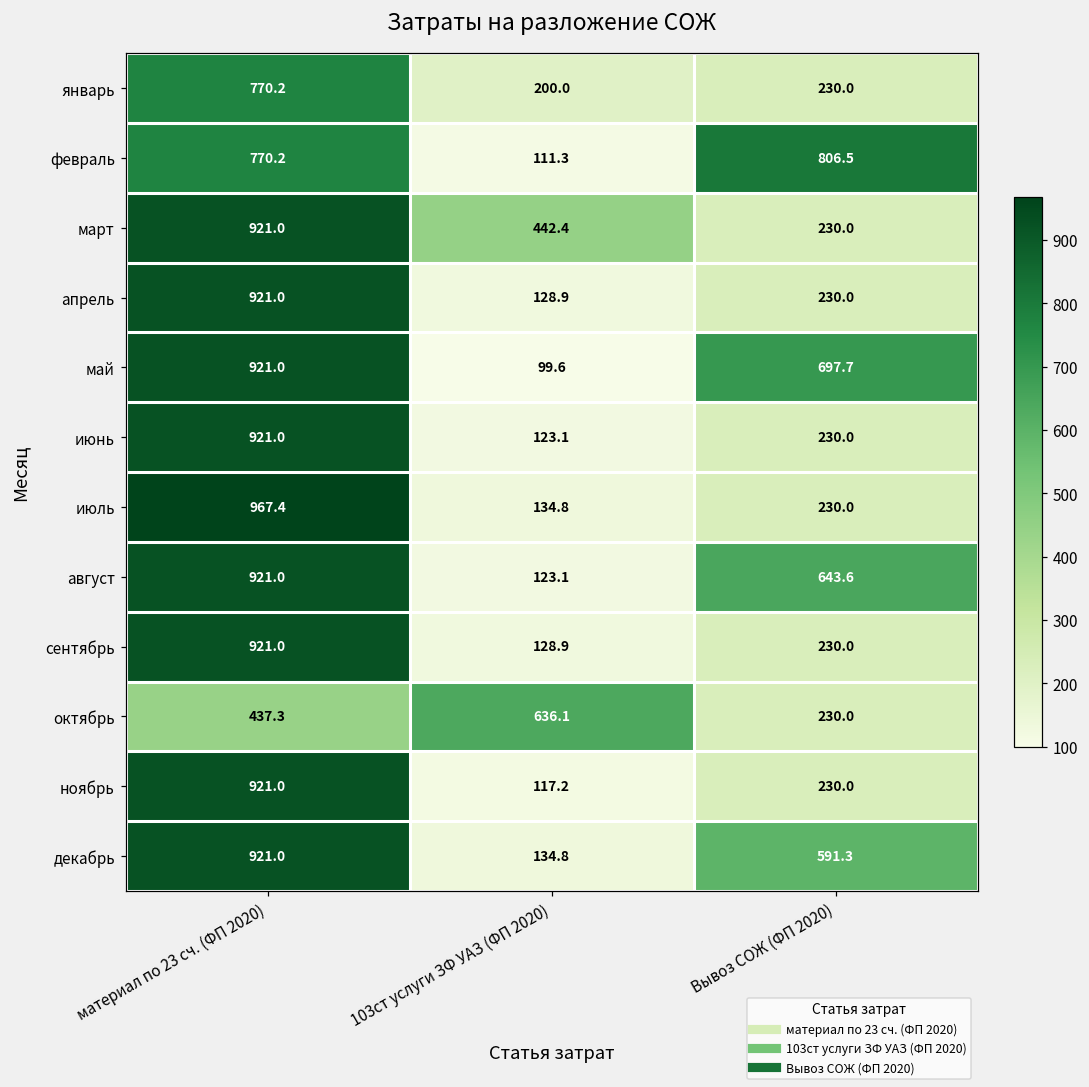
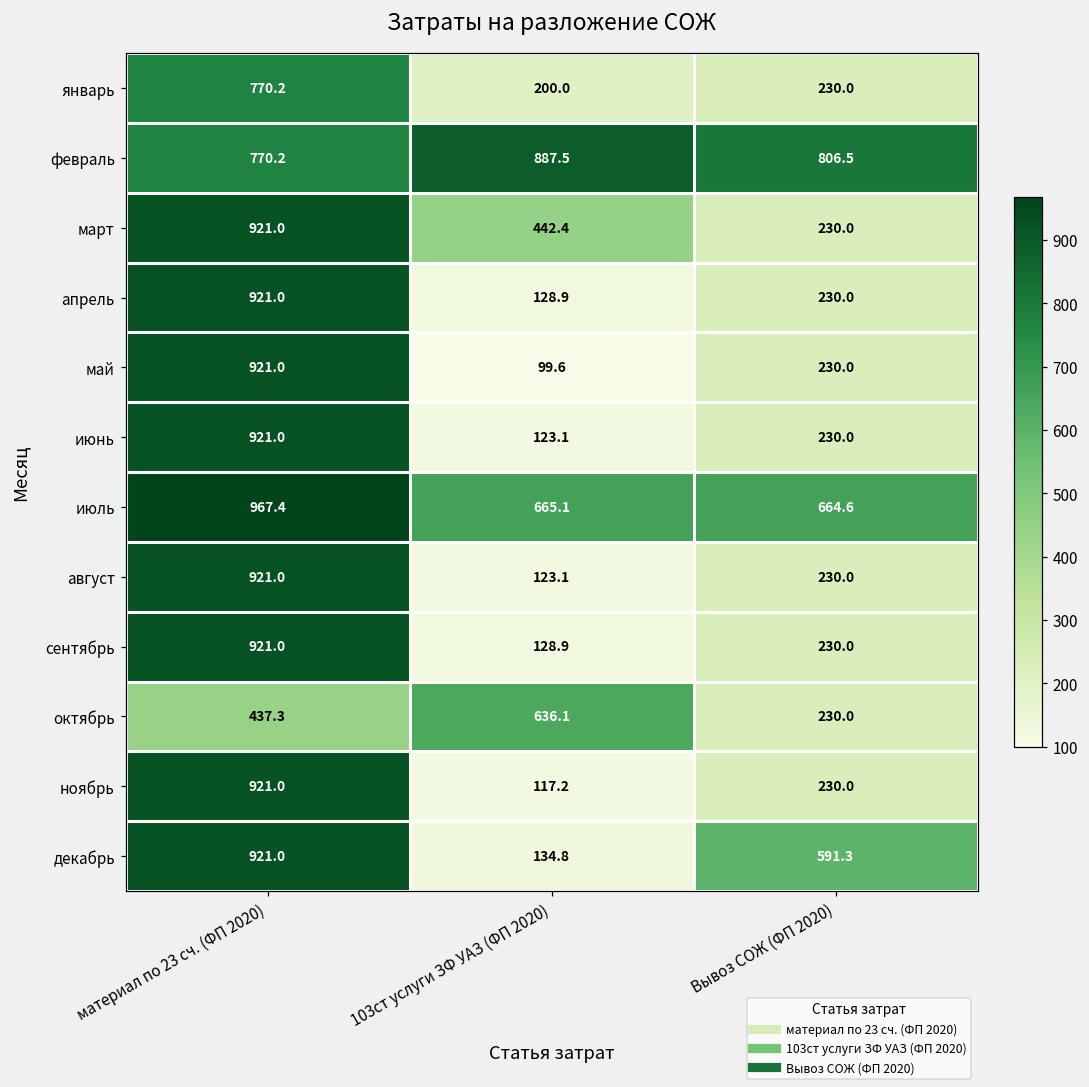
февраль, 103ст услуги ЗФ УАЗ (ФП 2020): 111.3 -> 887.5
май, Вывоз СОЖ (ФП 2020): 697.7 -> 230.0
июль, 103ст услуги ЗФ УАЗ (ФП 2020): 134.8 -> 665.1
июль, Вывоз СОЖ (ФП 2020): 230.0 -> 664.6
август, Вывоз СОЖ (ФП 2020): 643.6 -> 230.0
